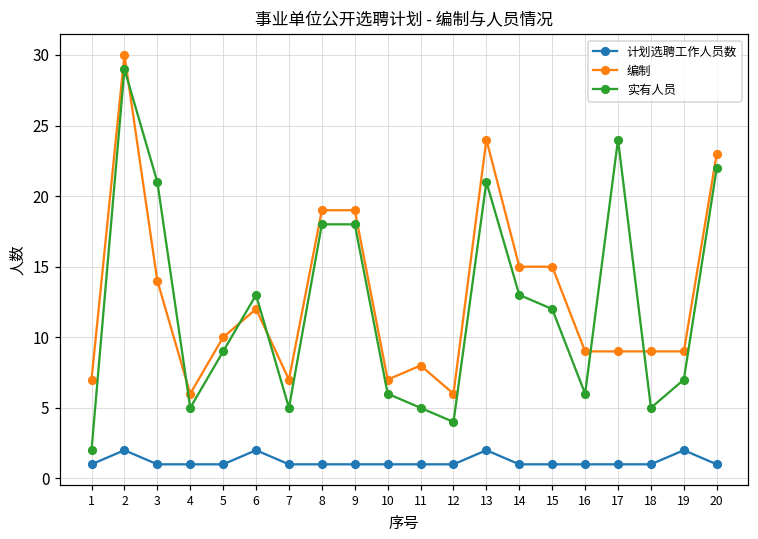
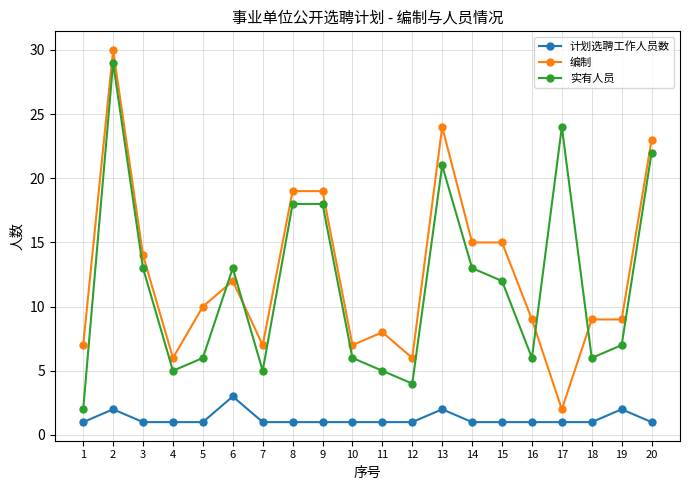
实有人员, 3: 21 -> 13
实有人员, 5: 9 -> 6
计划选聘工作人员数, 6: 2 -> 3
编制, 17: 9 -> 2
实有人员, 18: 5 -> 6
